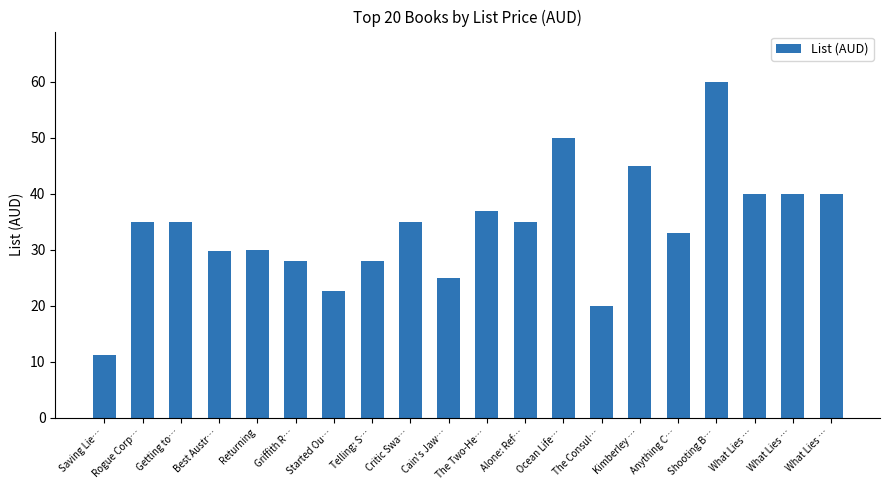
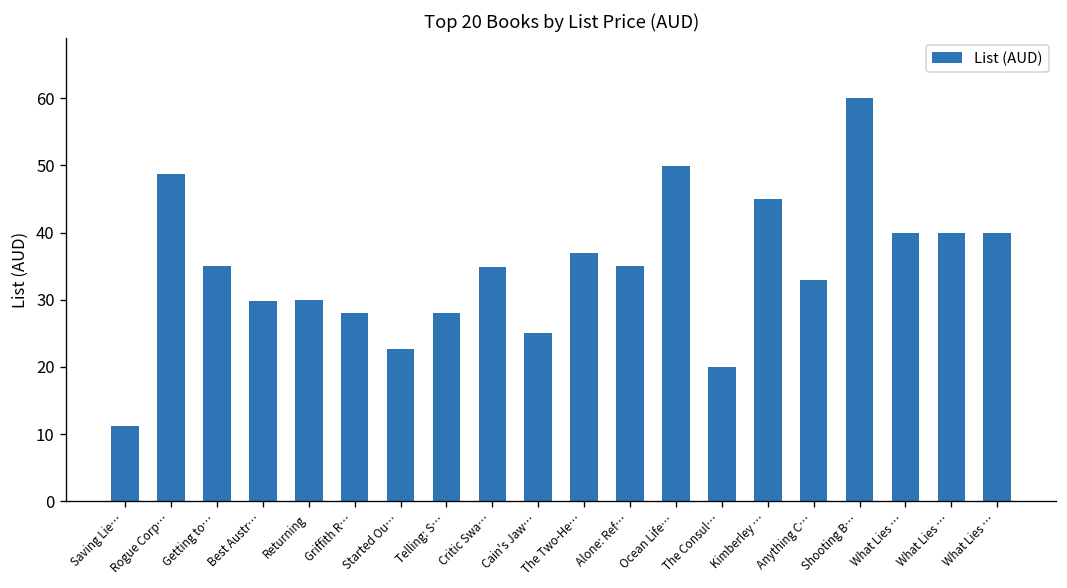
Rogue Corp…: 35 -> 49
